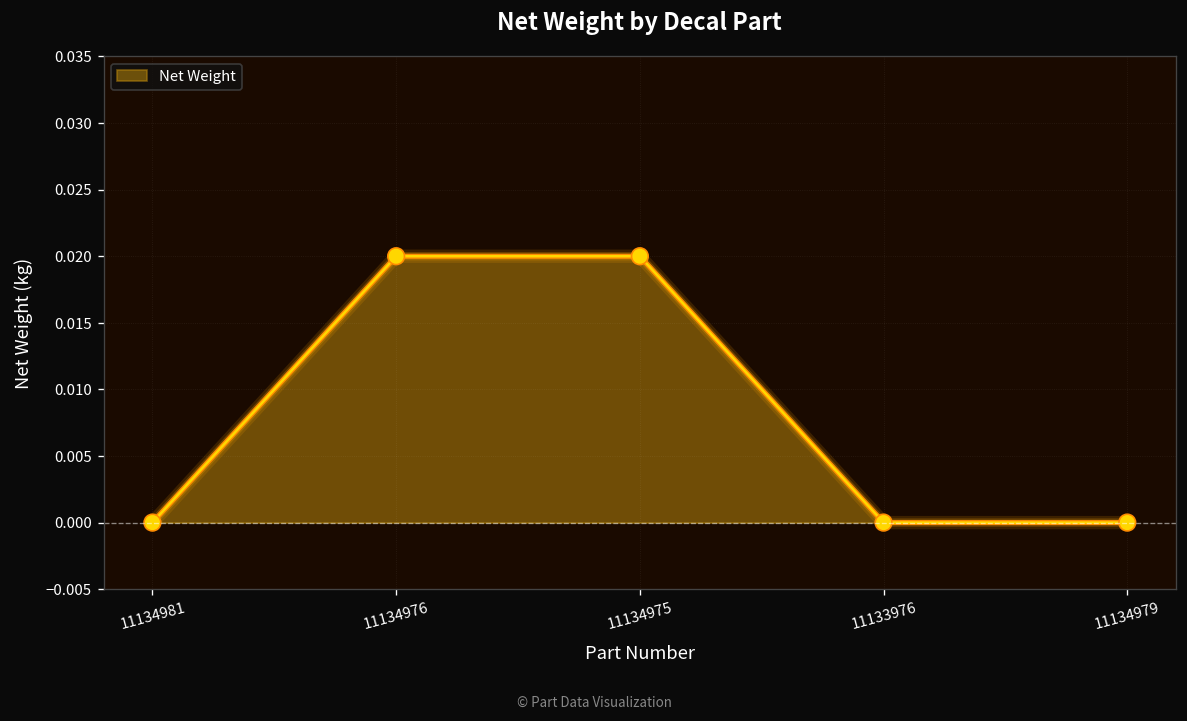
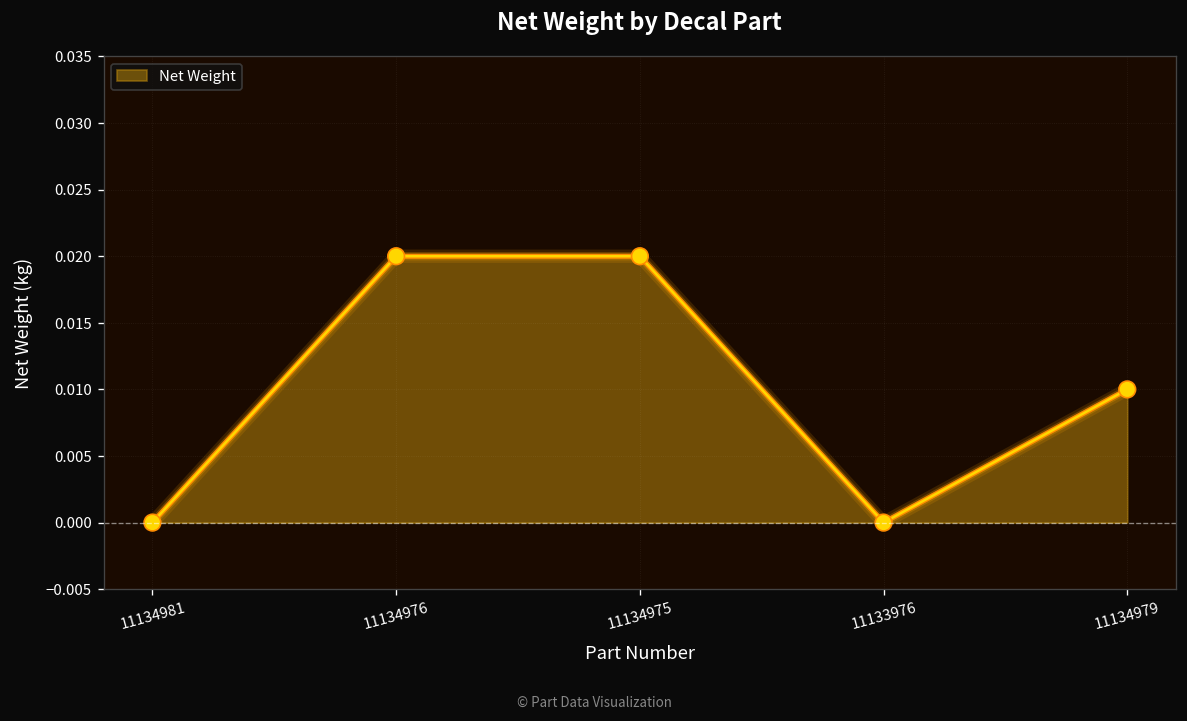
11134979: 0.00 -> 0.01
